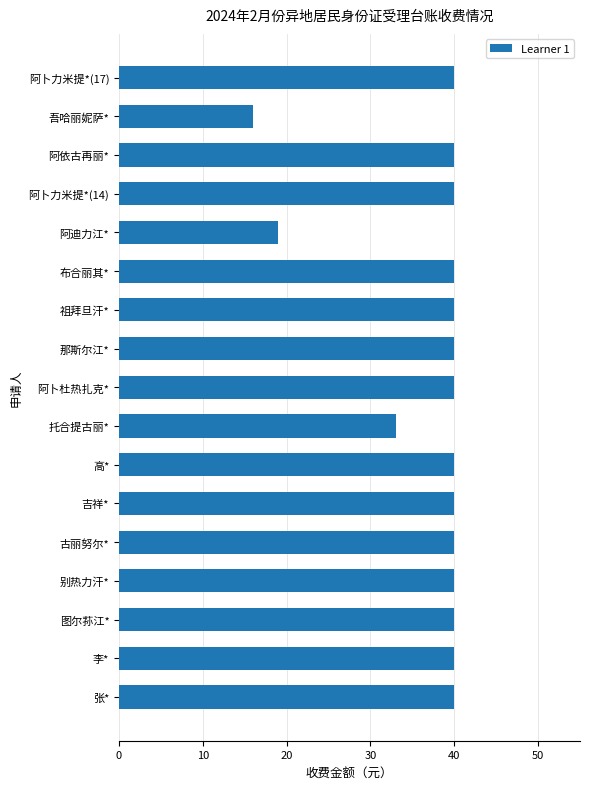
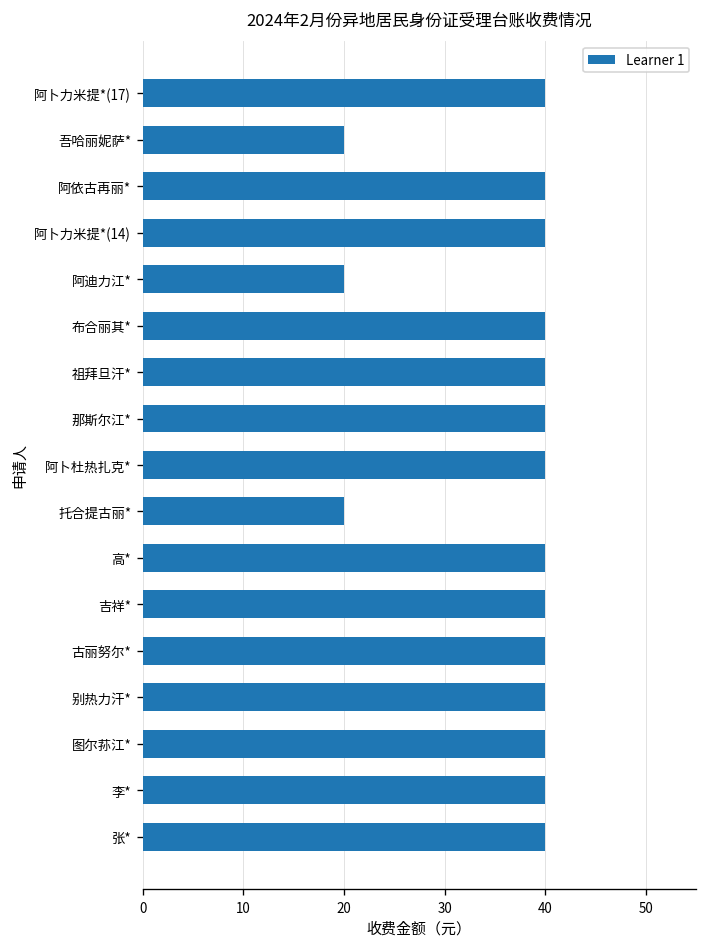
吾哈丽妮萨*: 16 -> 20
阿迪力江*: 19 -> 20
托合提古丽*: 33 -> 20
